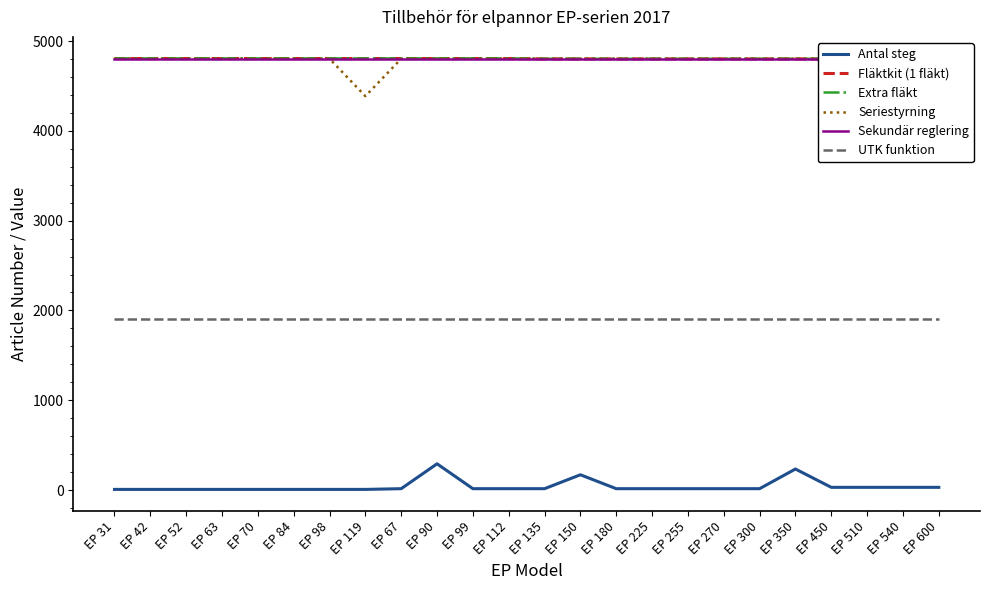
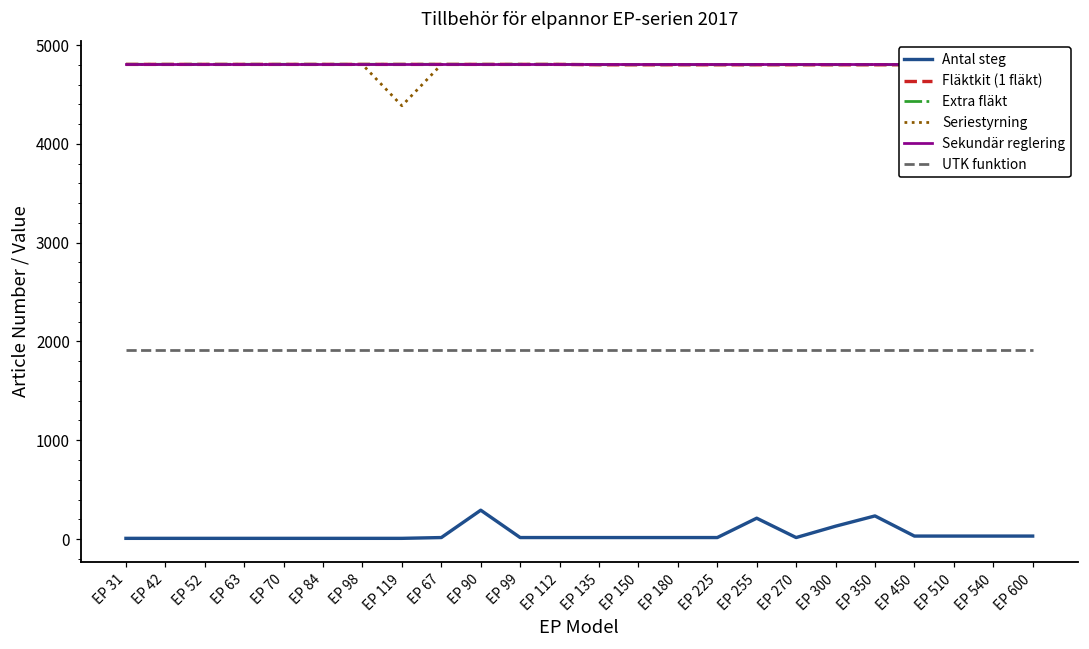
Antal steg, EP 150: 200 -> 0
Antal steg, EP 255: 0 -> 200
Antal steg, EP 300: 0 -> 100
